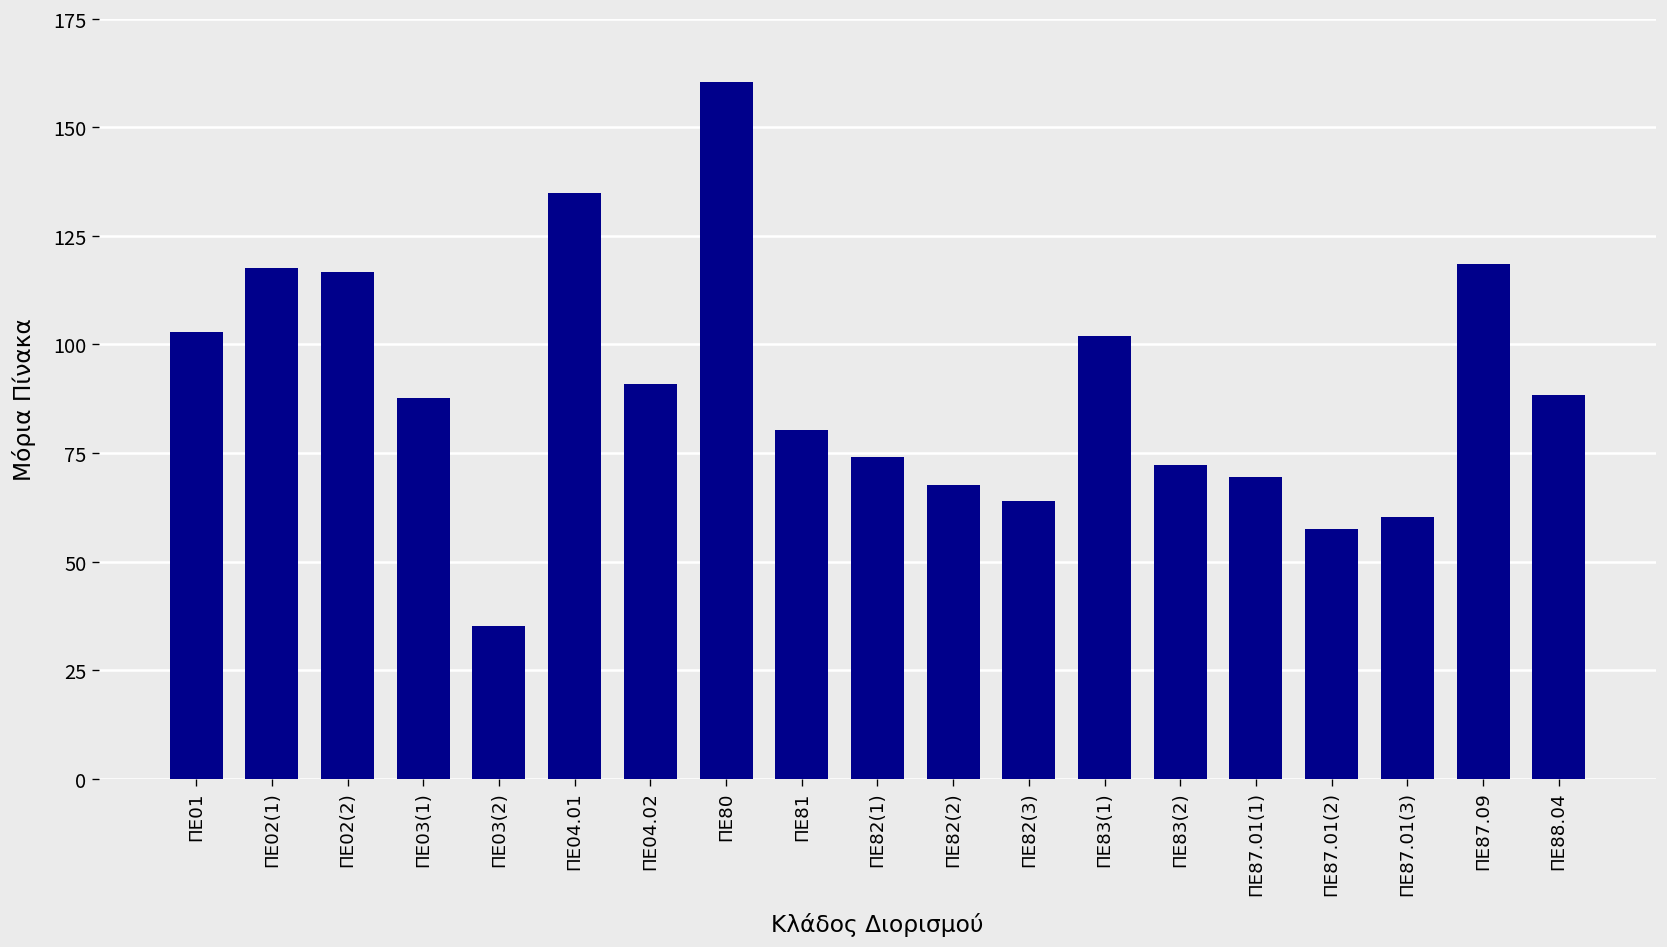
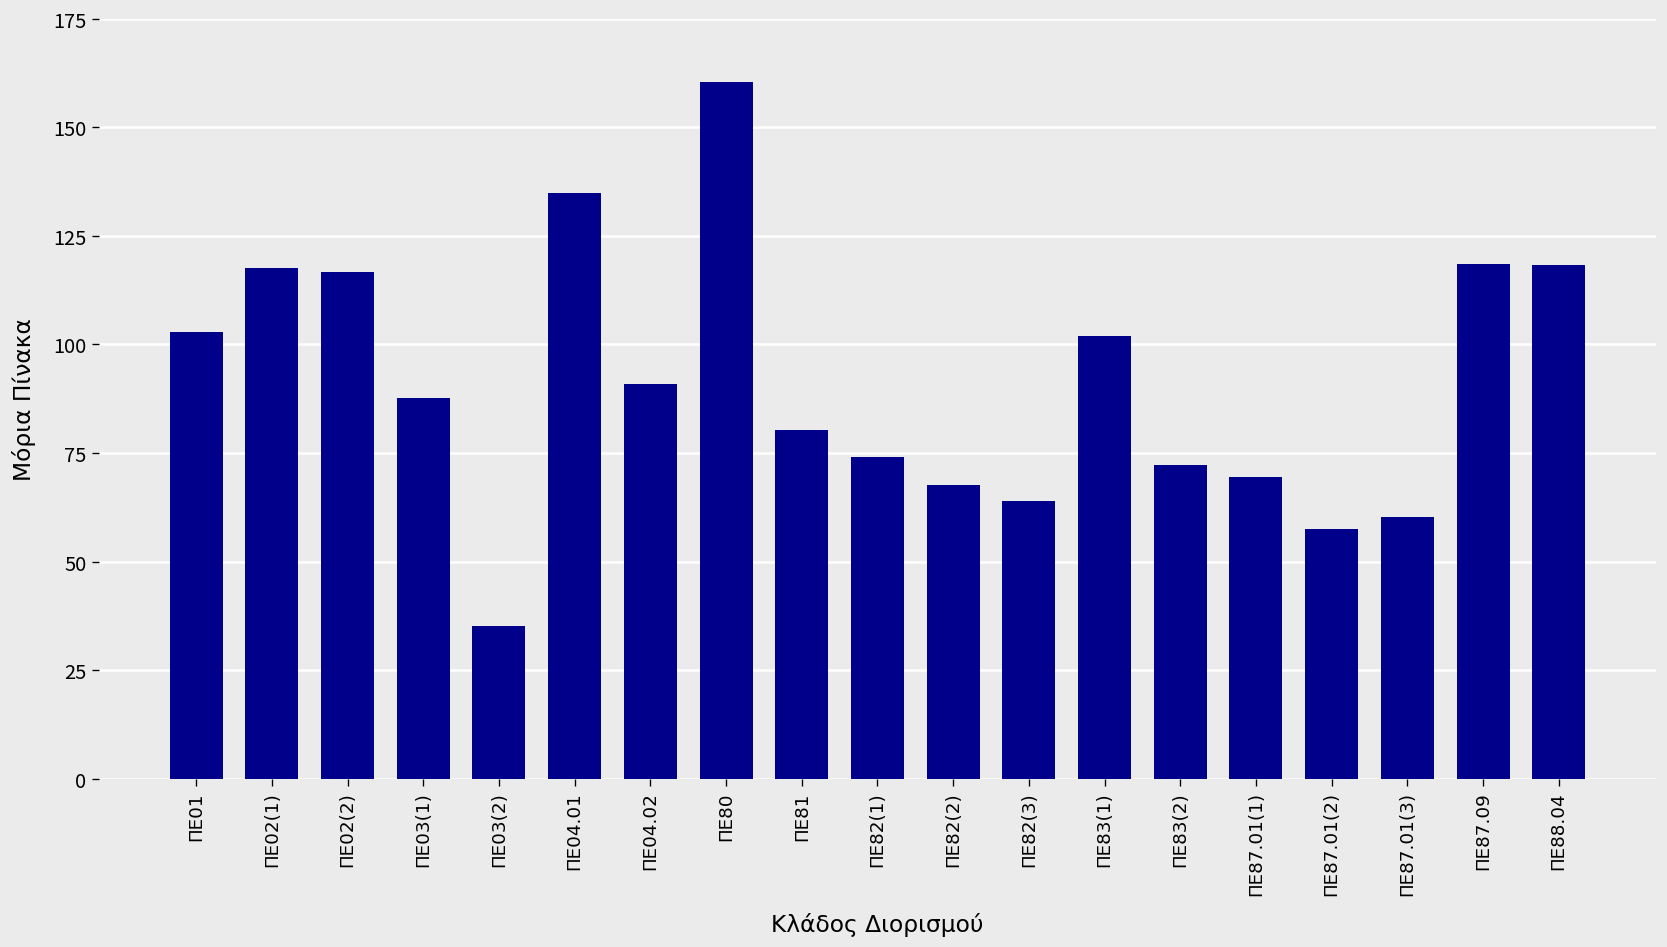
ΠΕ88.04: 88 -> 118
